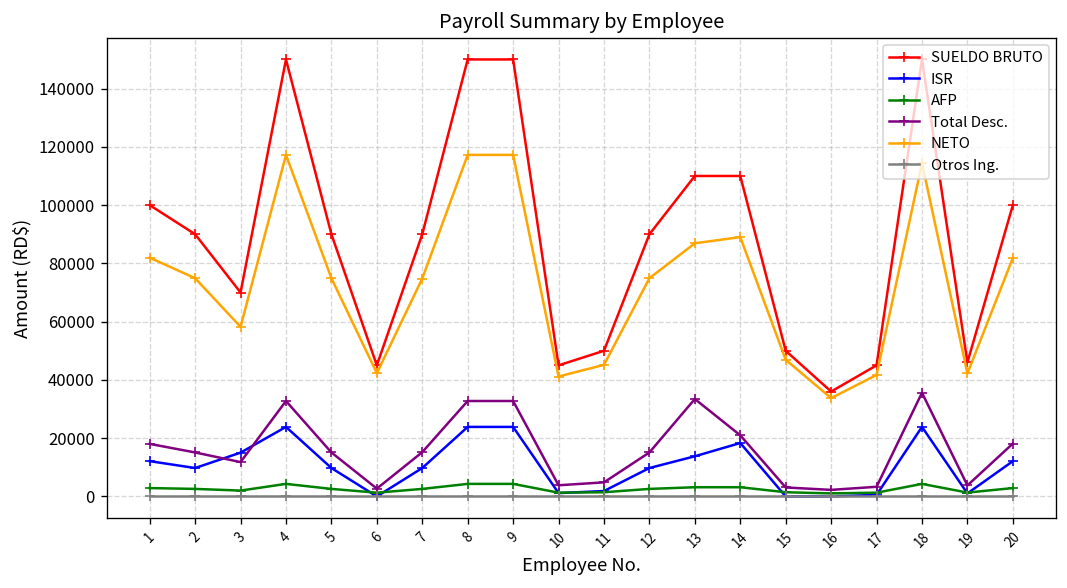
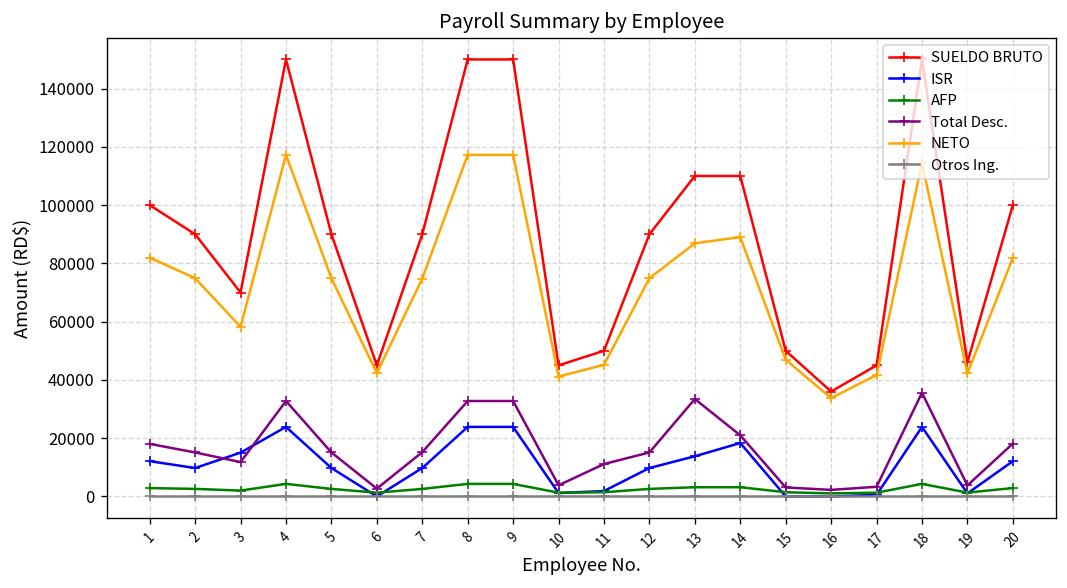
Total Desc., 11: 5000 -> 11000
